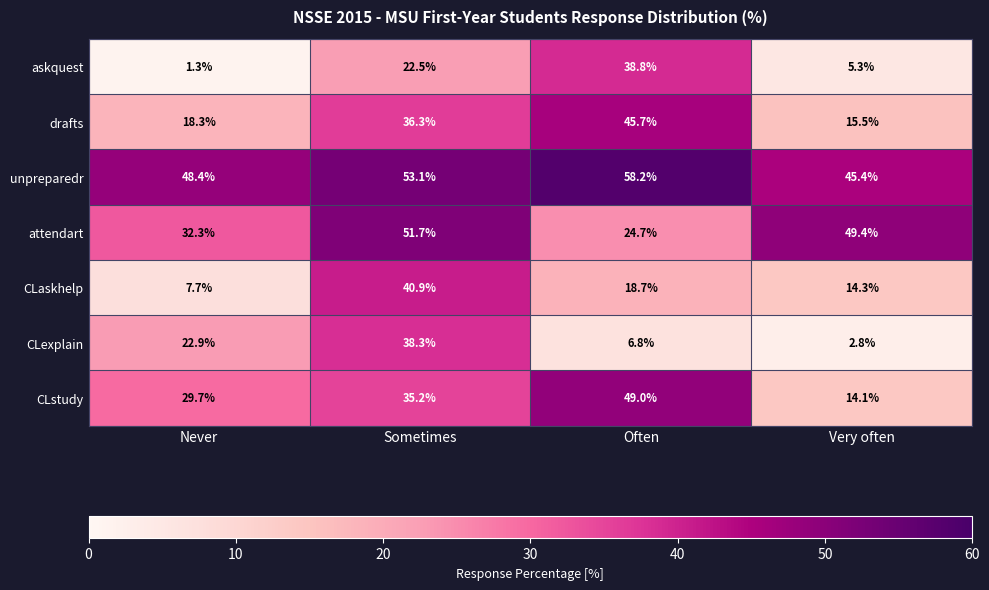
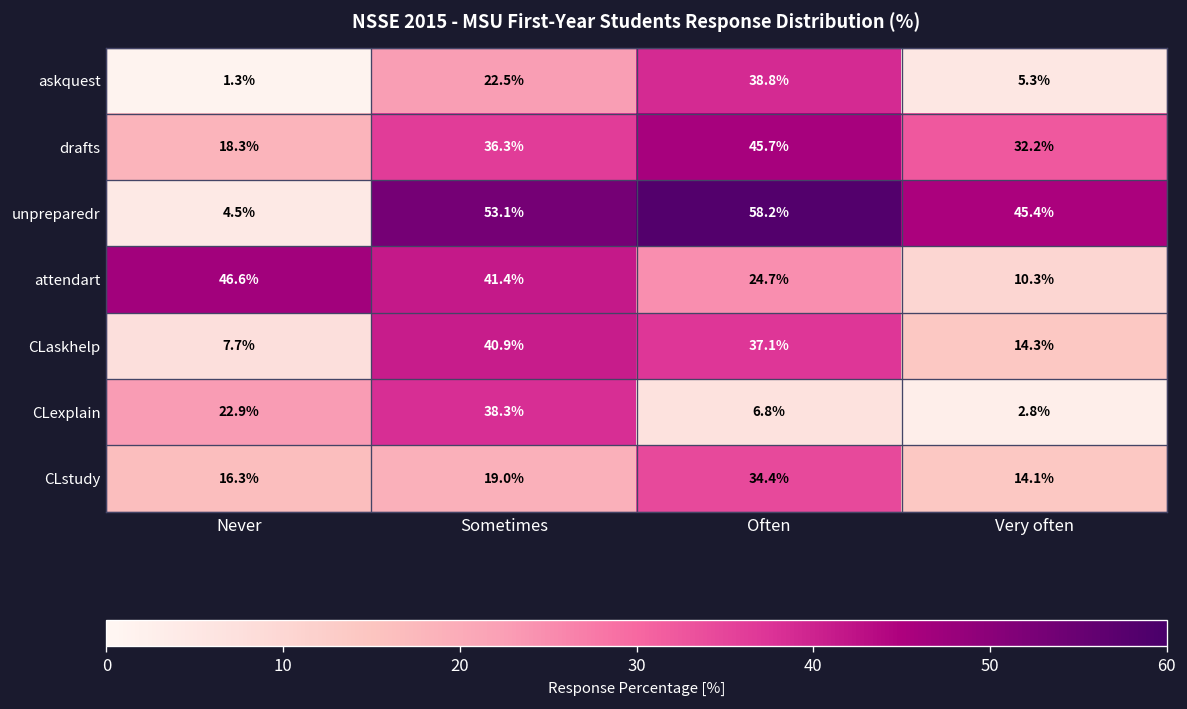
drafts, Very often: 15.5% -> 32.2%
unpreparedr, Never: 48.4% -> 4.5%
attendart, Never: 32.3% -> 46.6%
attendart, Sometimes: 51.7% -> 41.4%
attendart, Very often: 49.4% -> 10.3%
CLaskhelp, Often: 18.7% -> 37.1%
CLstudy, Never: 29.7% -> 16.3%
CLstudy, Sometimes: 35.2% -> 19.0%
CLstudy, Often: 49.0% -> 34.4%
